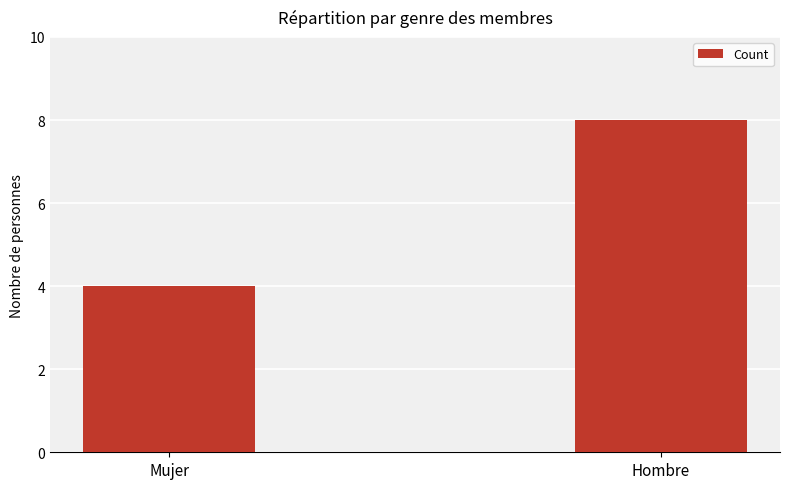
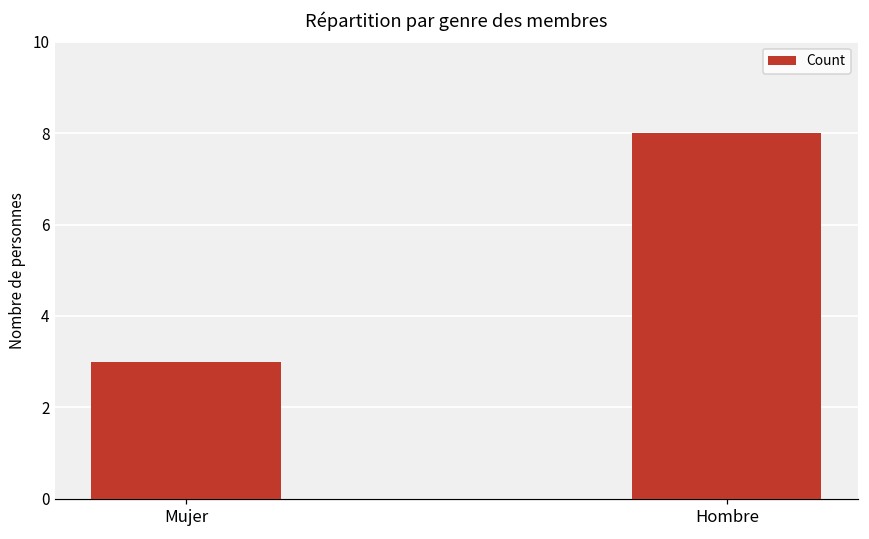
Mujer: 4 -> 3
